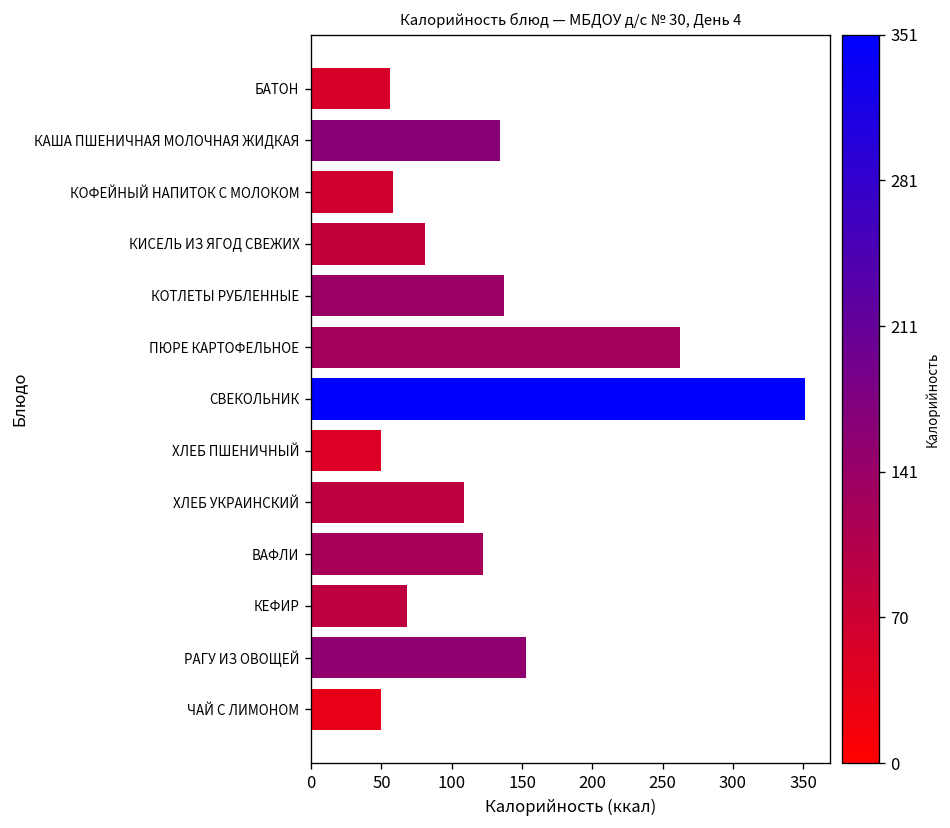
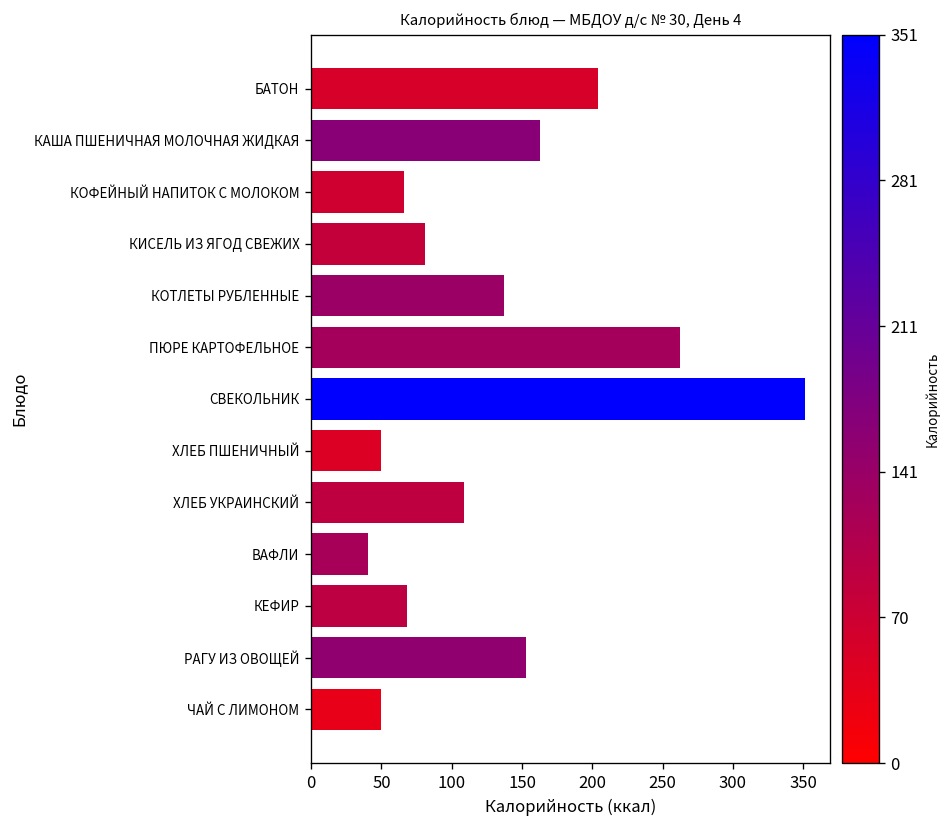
БАТОН: 56 -> 204
КАША ПШЕНИЧНАЯ МОЛОЧНАЯ ЖИДКАЯ: 135 -> 163
КОФЕЙНЫЙ НАПИТОК С МОЛОКОМ: 58 -> 66
ВАФЛИ: 123 -> 40
